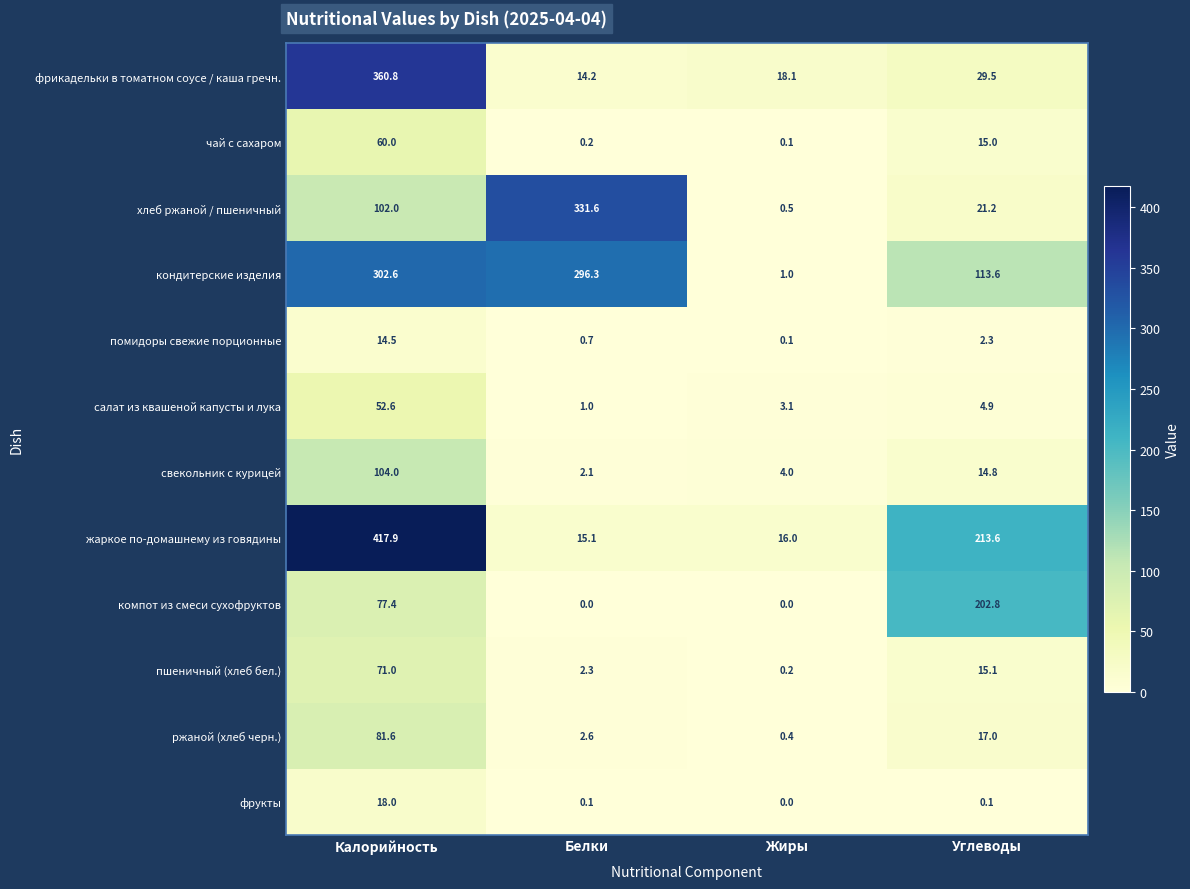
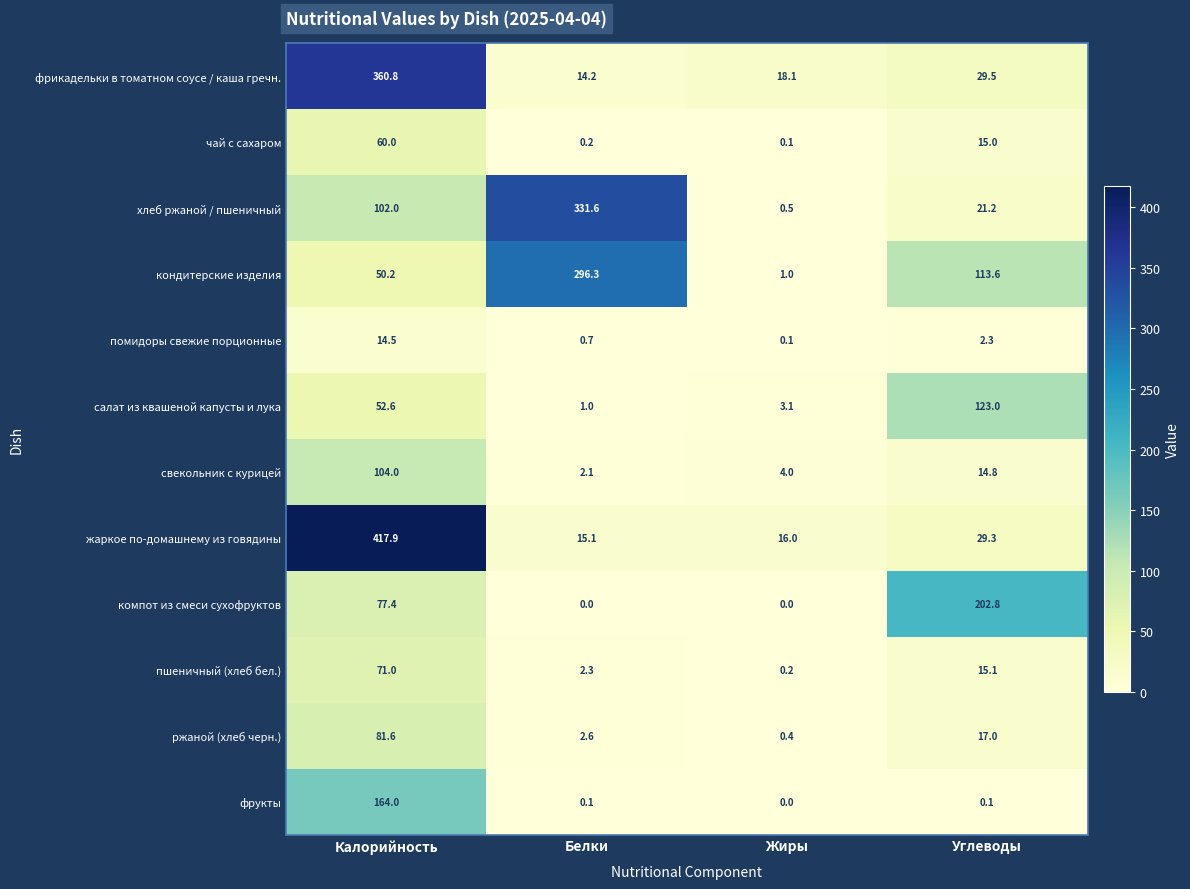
кондитерские изделия, Калорийность: 302.6 -> 50.2
салат из квашеной капусты и лука, Углеводы: 4.9 -> 123.0
жаркое по-домашнему из говядины, Углеводы: 213.6 -> 29.3
фрукты, Калорийность: 18.0 -> 164.0
